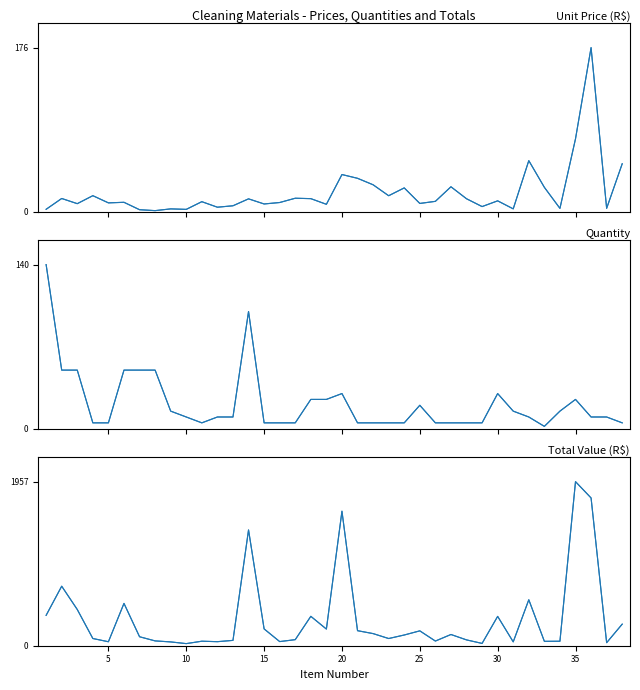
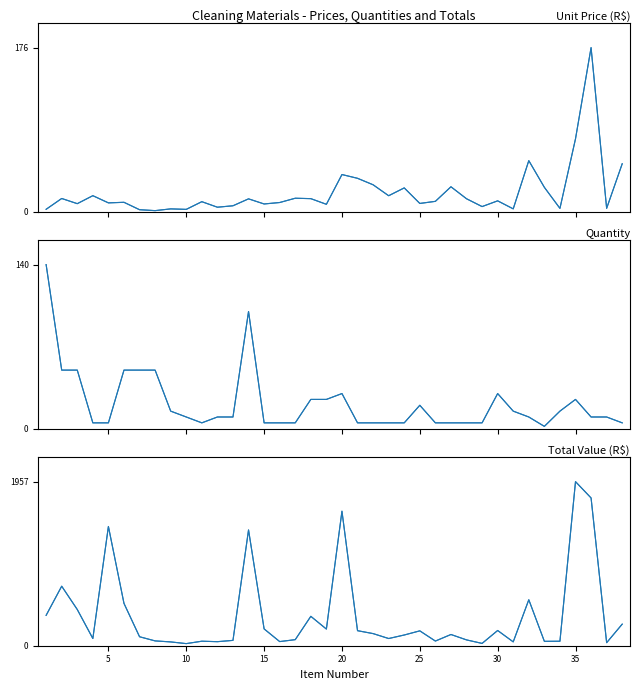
Total Value (R$), 5: 0 -> 1400
Total Value (R$), 30: 400 -> 200
